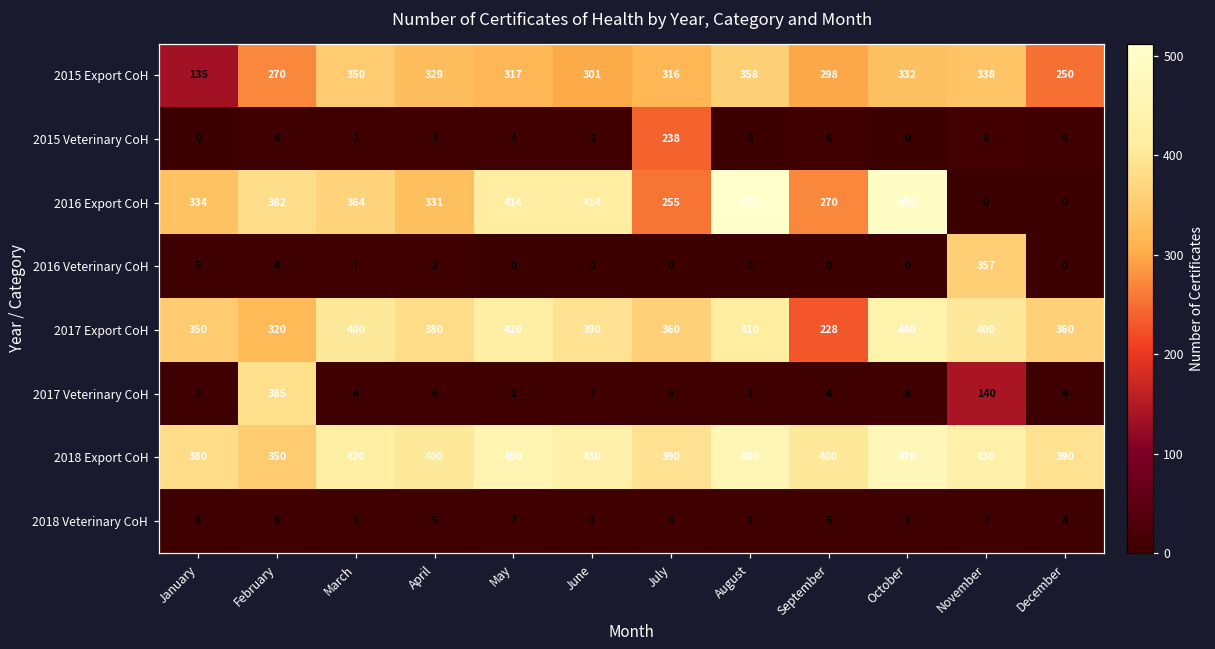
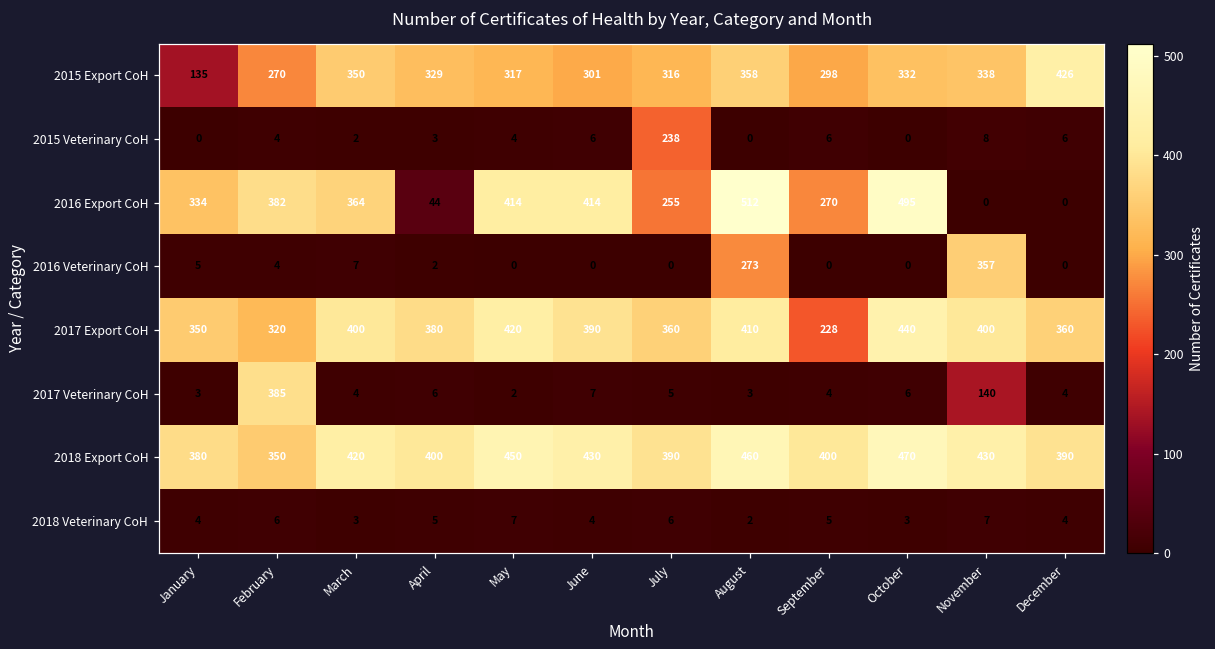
2015 Export CoH, December: 250 -> 426
2016 Export CoH, April: 331 -> 44
2016 Veterinary CoH, August: 0 -> 273
